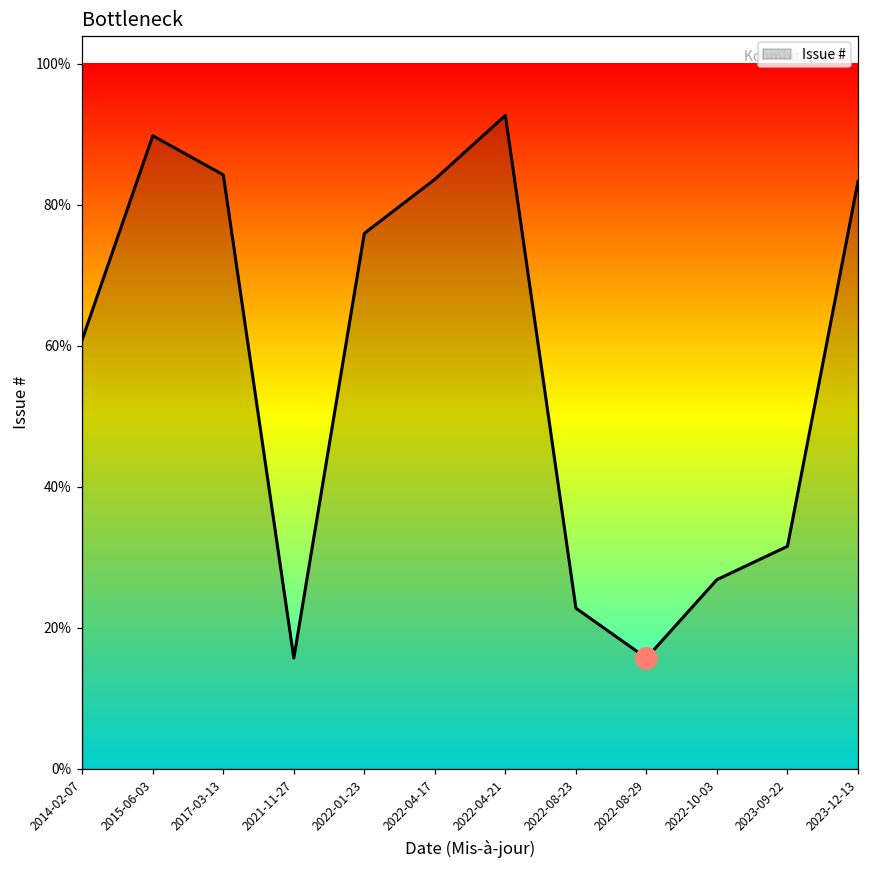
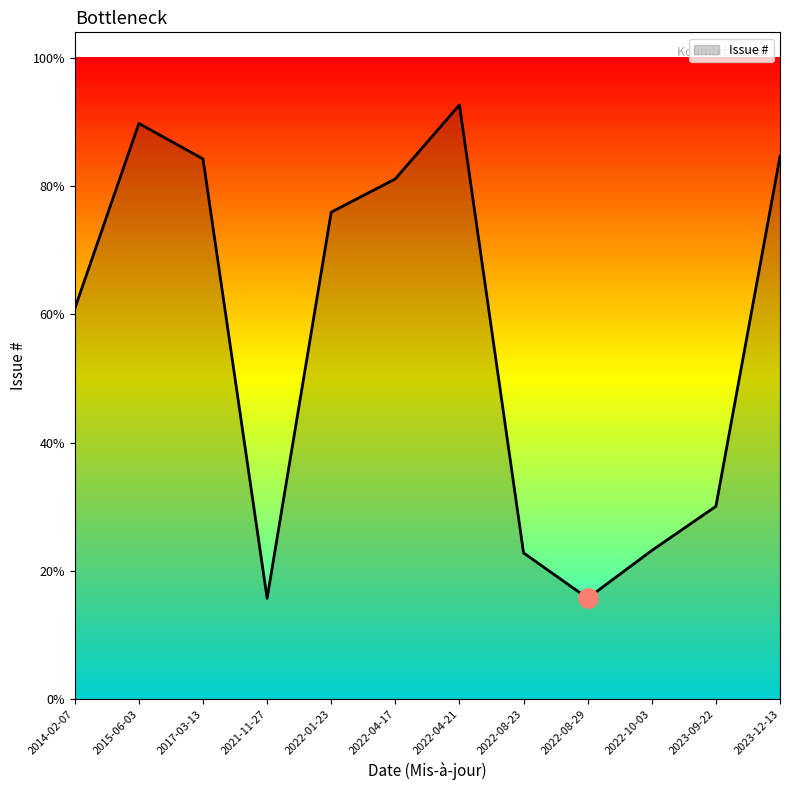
Issue #, 2022-04-17: 84% -> 81%
Issue #, 2022-10-03: 27% -> 23%
Issue #, 2023-09-22: 32% -> 30%
Issue #, 2023-12-13: 83% -> 85%
